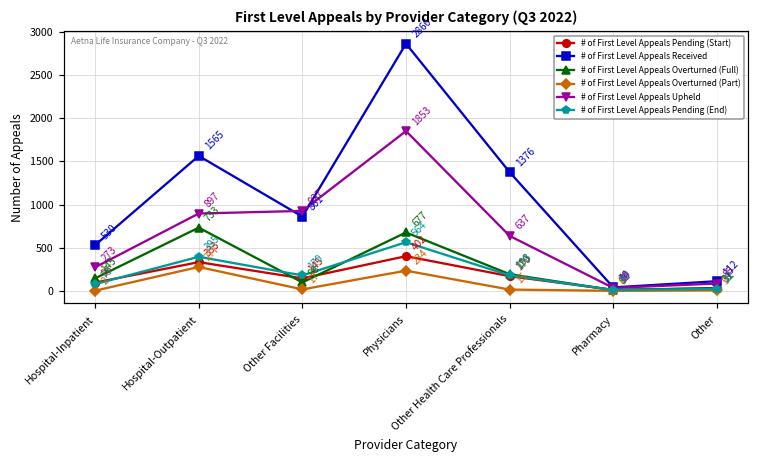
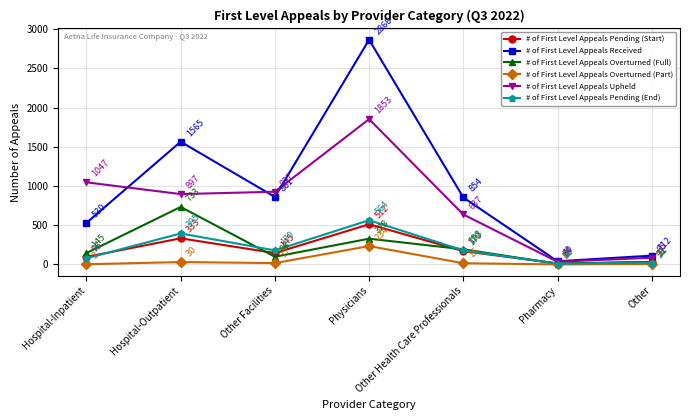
# of First Level Appeals Upheld, Hospital-Inpatient: 273 -> 1047
# of First Level Appeals Overturned (Part), Hospital-Outpatient: 277 -> 30
# of First Level Appeals Pending (Start), Physicians: 402 -> 512
# of First Level Appeals Overturned (Full), Physicians: 677 -> 328
# of First Level Appeals Received, Other Health Care Professionals: 1376 -> 854
